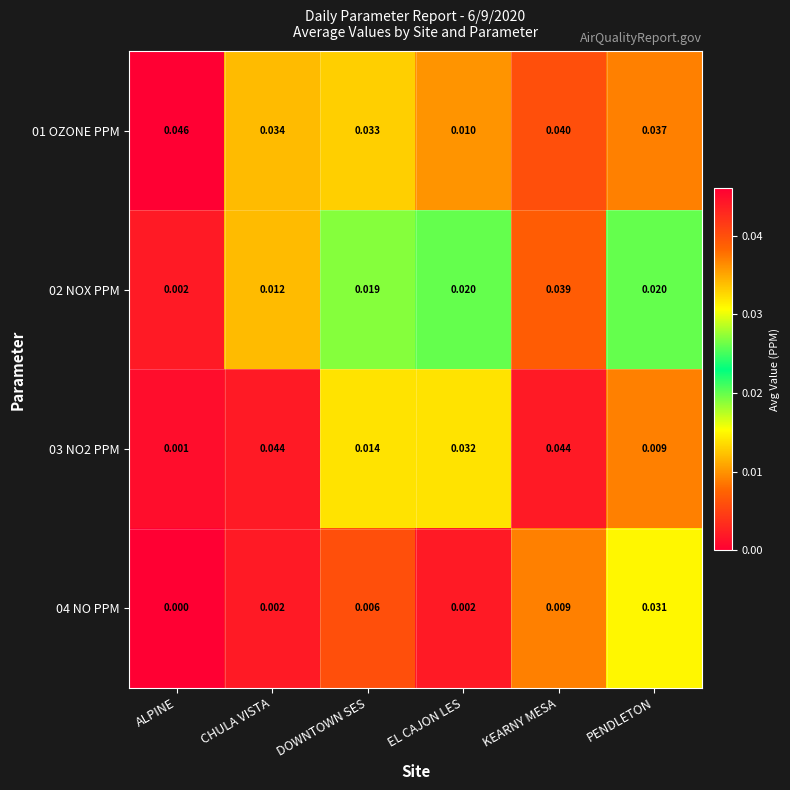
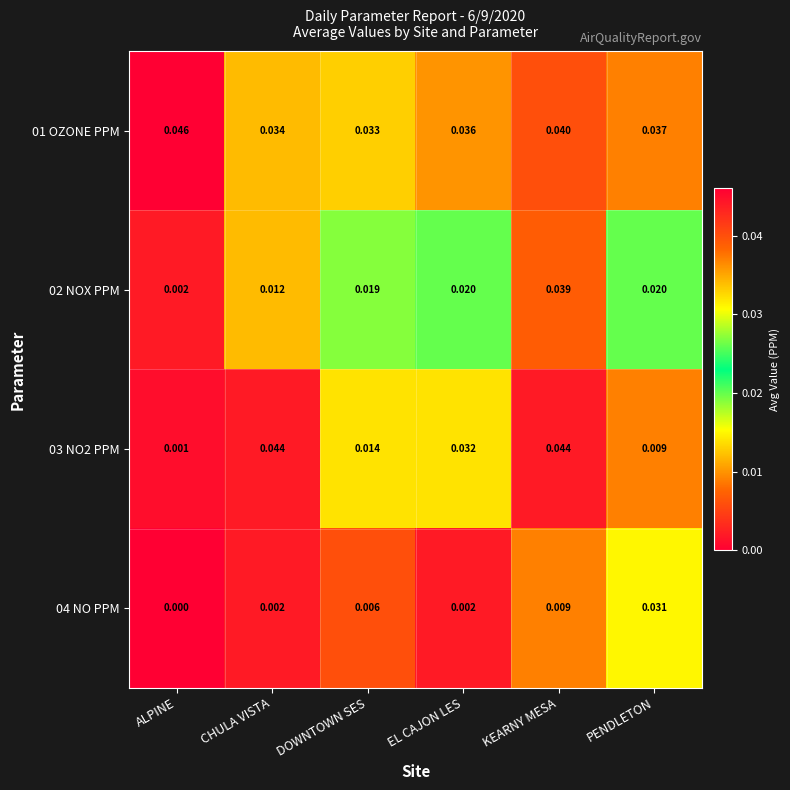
01 OZONE PPM, EL CAJON LES: 0.010 -> 0.036
